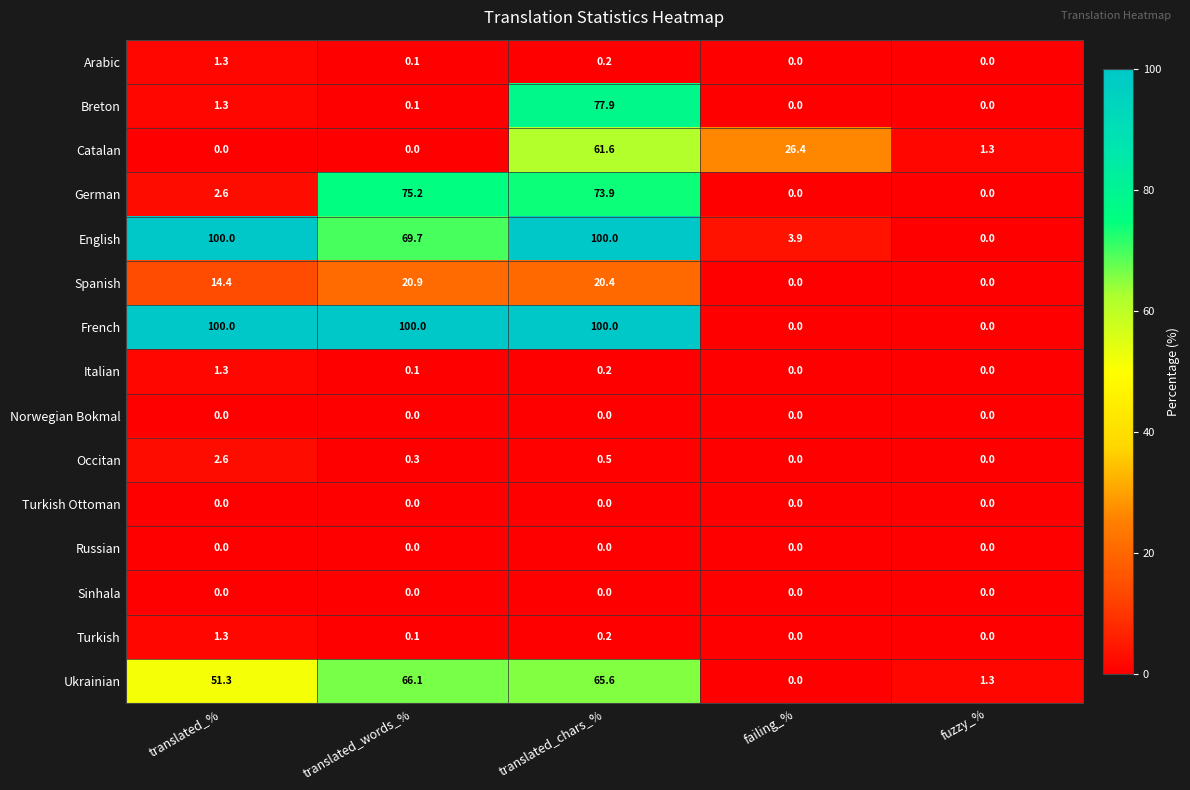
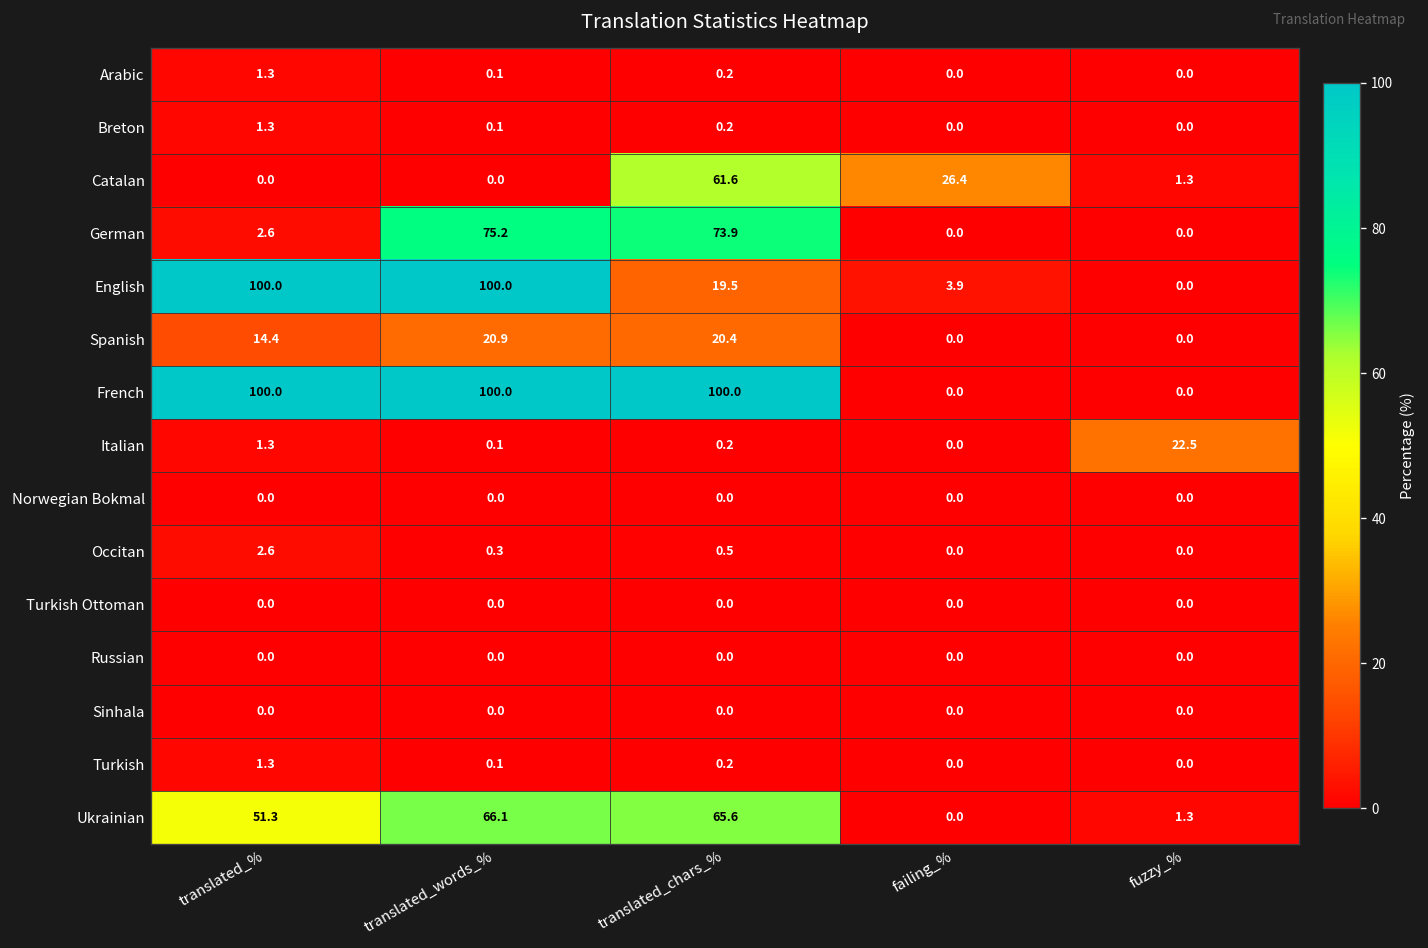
Breton, translated_chars_%: 77.9 -> 0.2
English, translated_words_%: 69.7 -> 100.0
English, translated_chars_%: 100.0 -> 19.5
Italian, fuzzy_%: 0.0 -> 22.5
